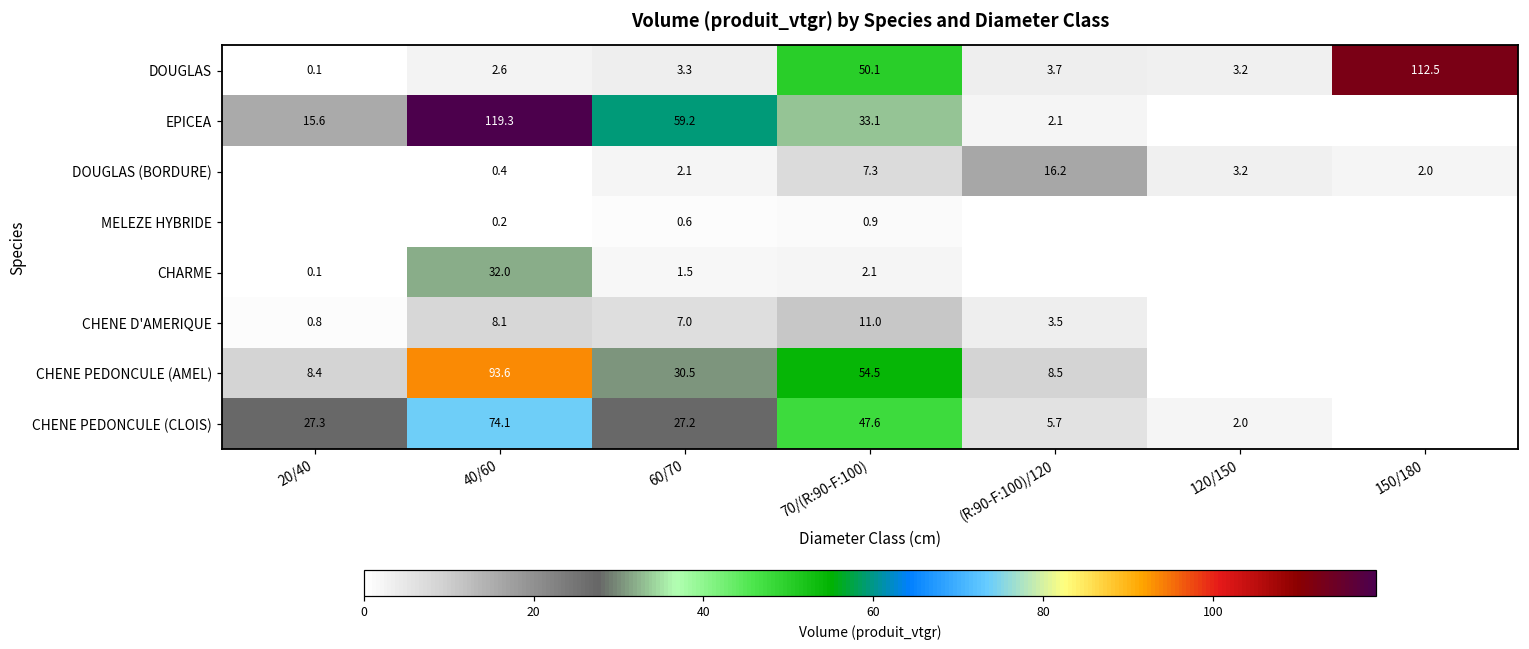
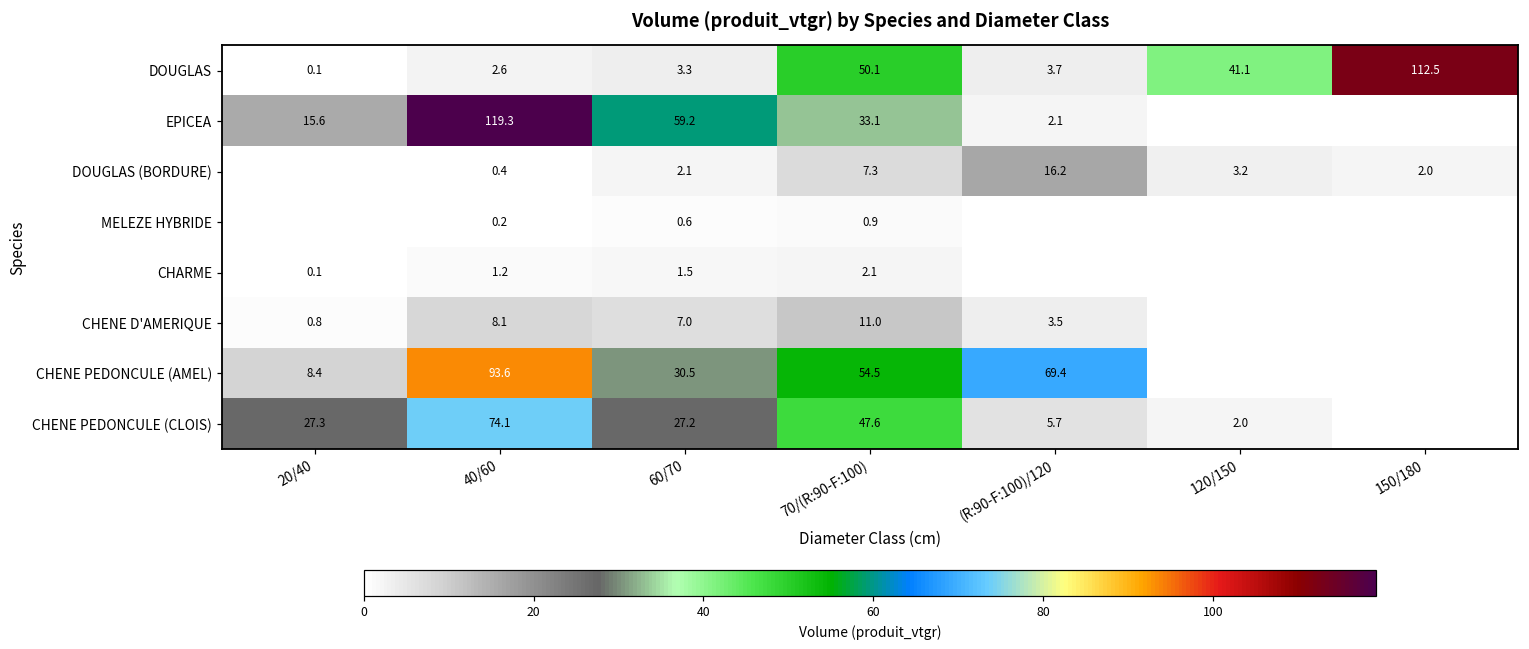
DOUGLAS, 120/150: 3.2 -> 41.1
CHARME, 40/60: 32.0 -> 1.2
CHENE PEDONCULE (AMEL), (R:90-F:100)/120: 8.5 -> 69.4
